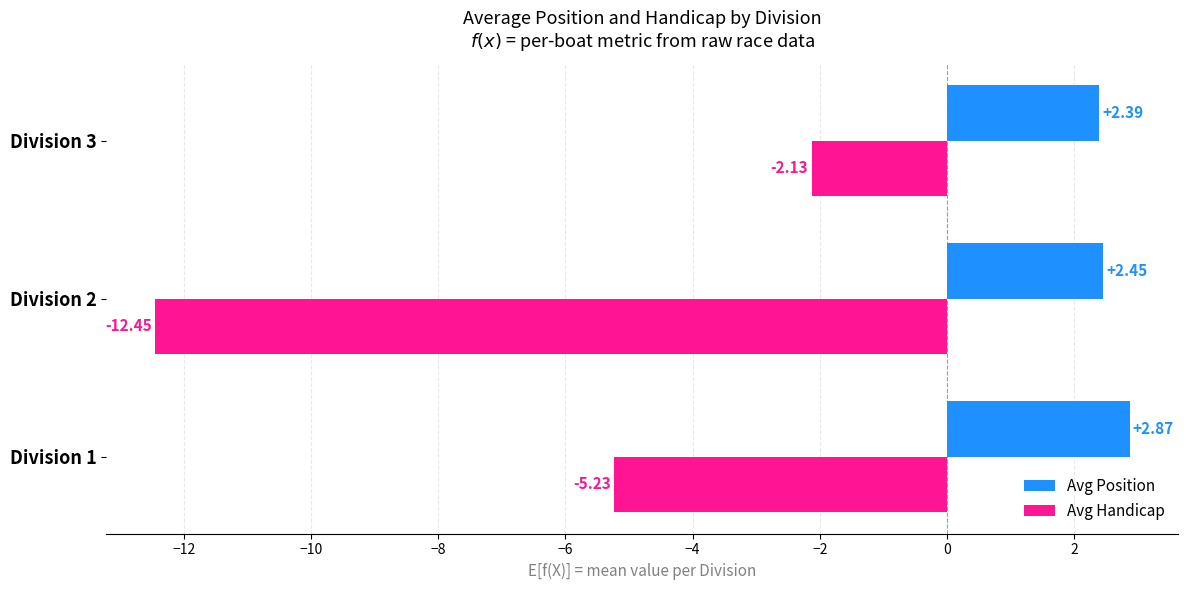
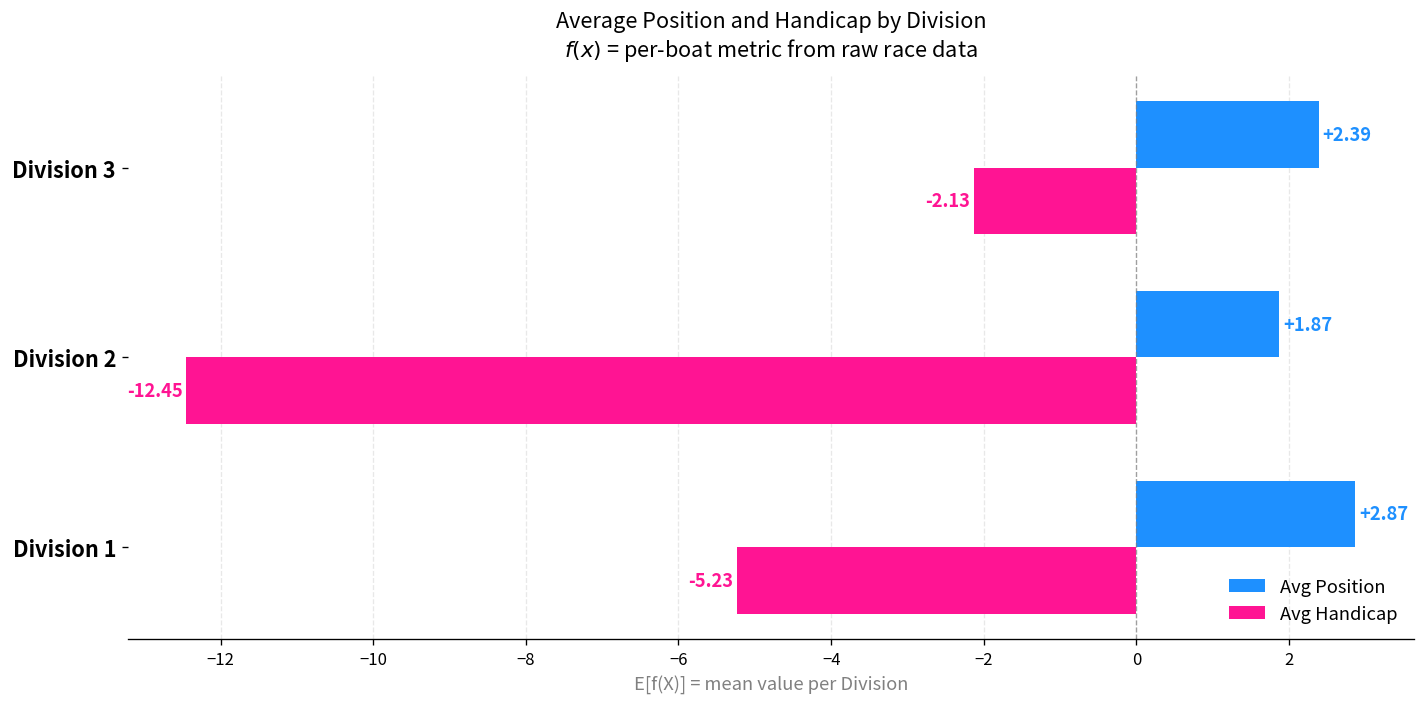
Avg Position, Division 2: +2.45 -> +1.87
